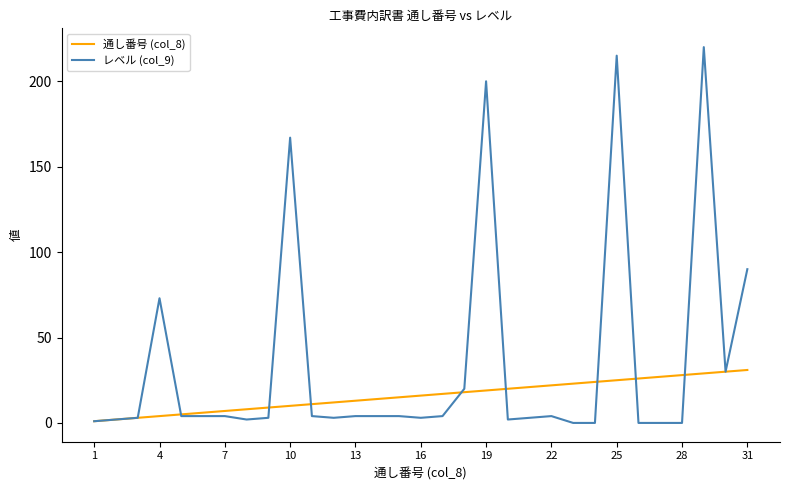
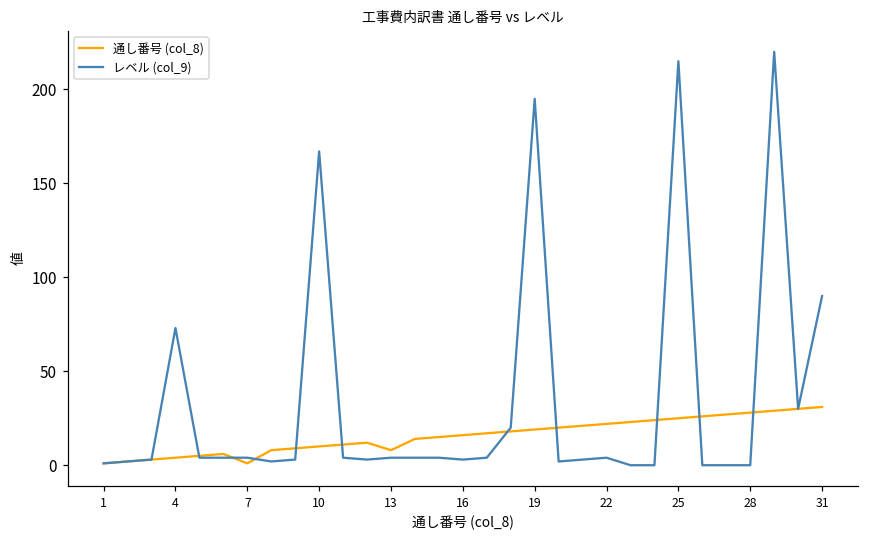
通し番号 (col_8), 7: 7 -> 1
通し番号 (col_8), 13: 13 -> 8
レベル (col_9), 19: 200 -> 195
